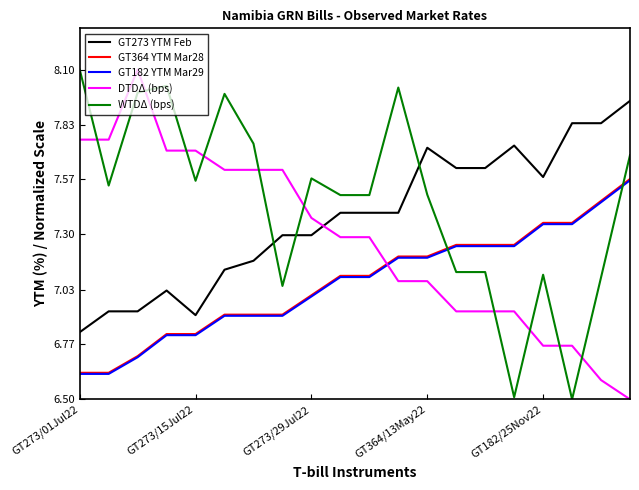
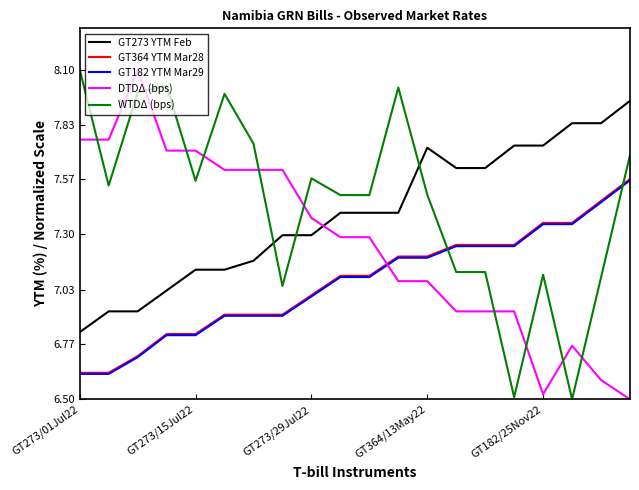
GT273 YTM Feb, GT273/15Jul22: 6.91 -> 7.13
GT273 YTM Feb, GT182/25Nov22: 7.58 -> 7.73
DTDΔ (bps), GT182/25Nov22: 6.76 -> 6.52
